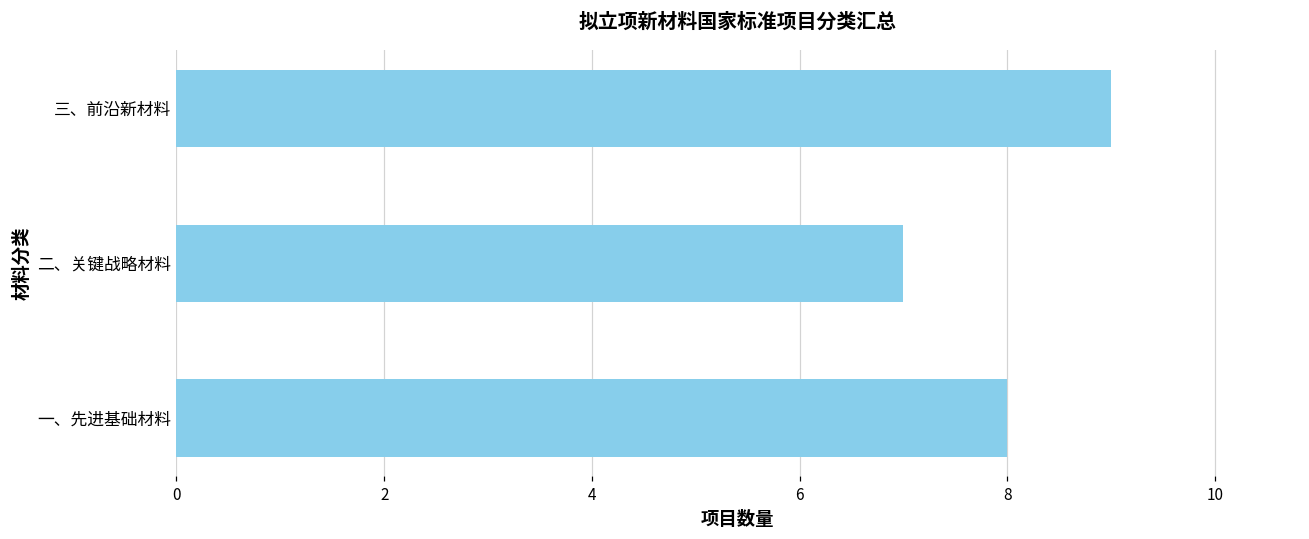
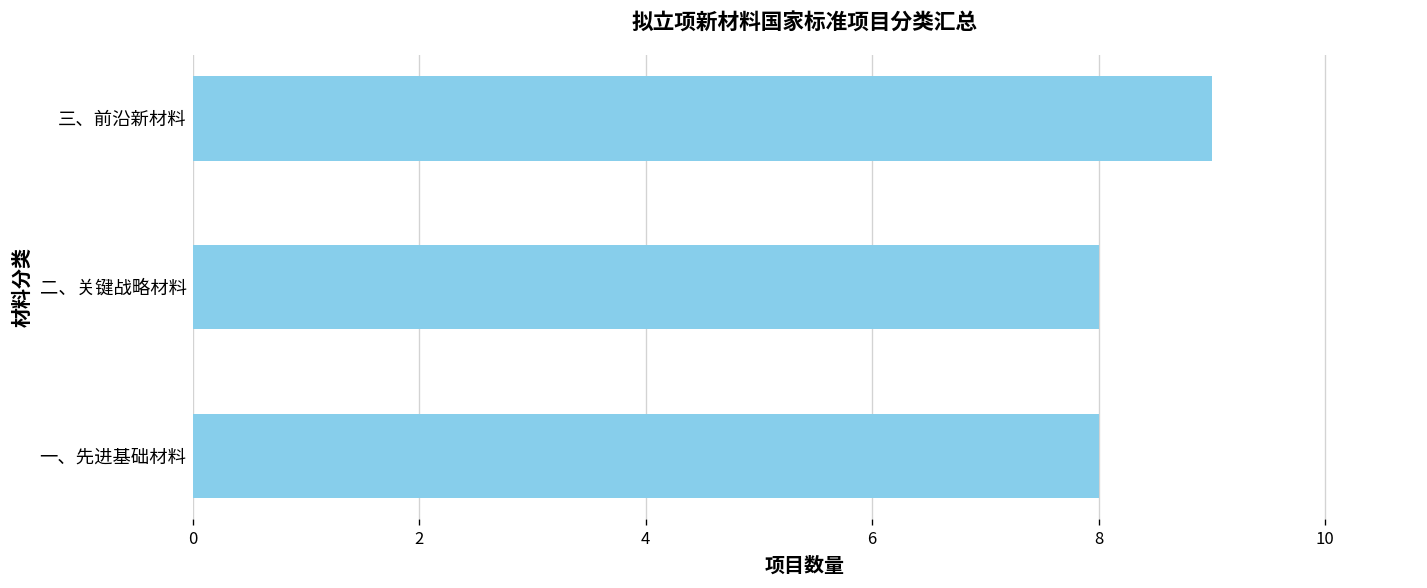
二、关键战略材料: 7 -> 8
